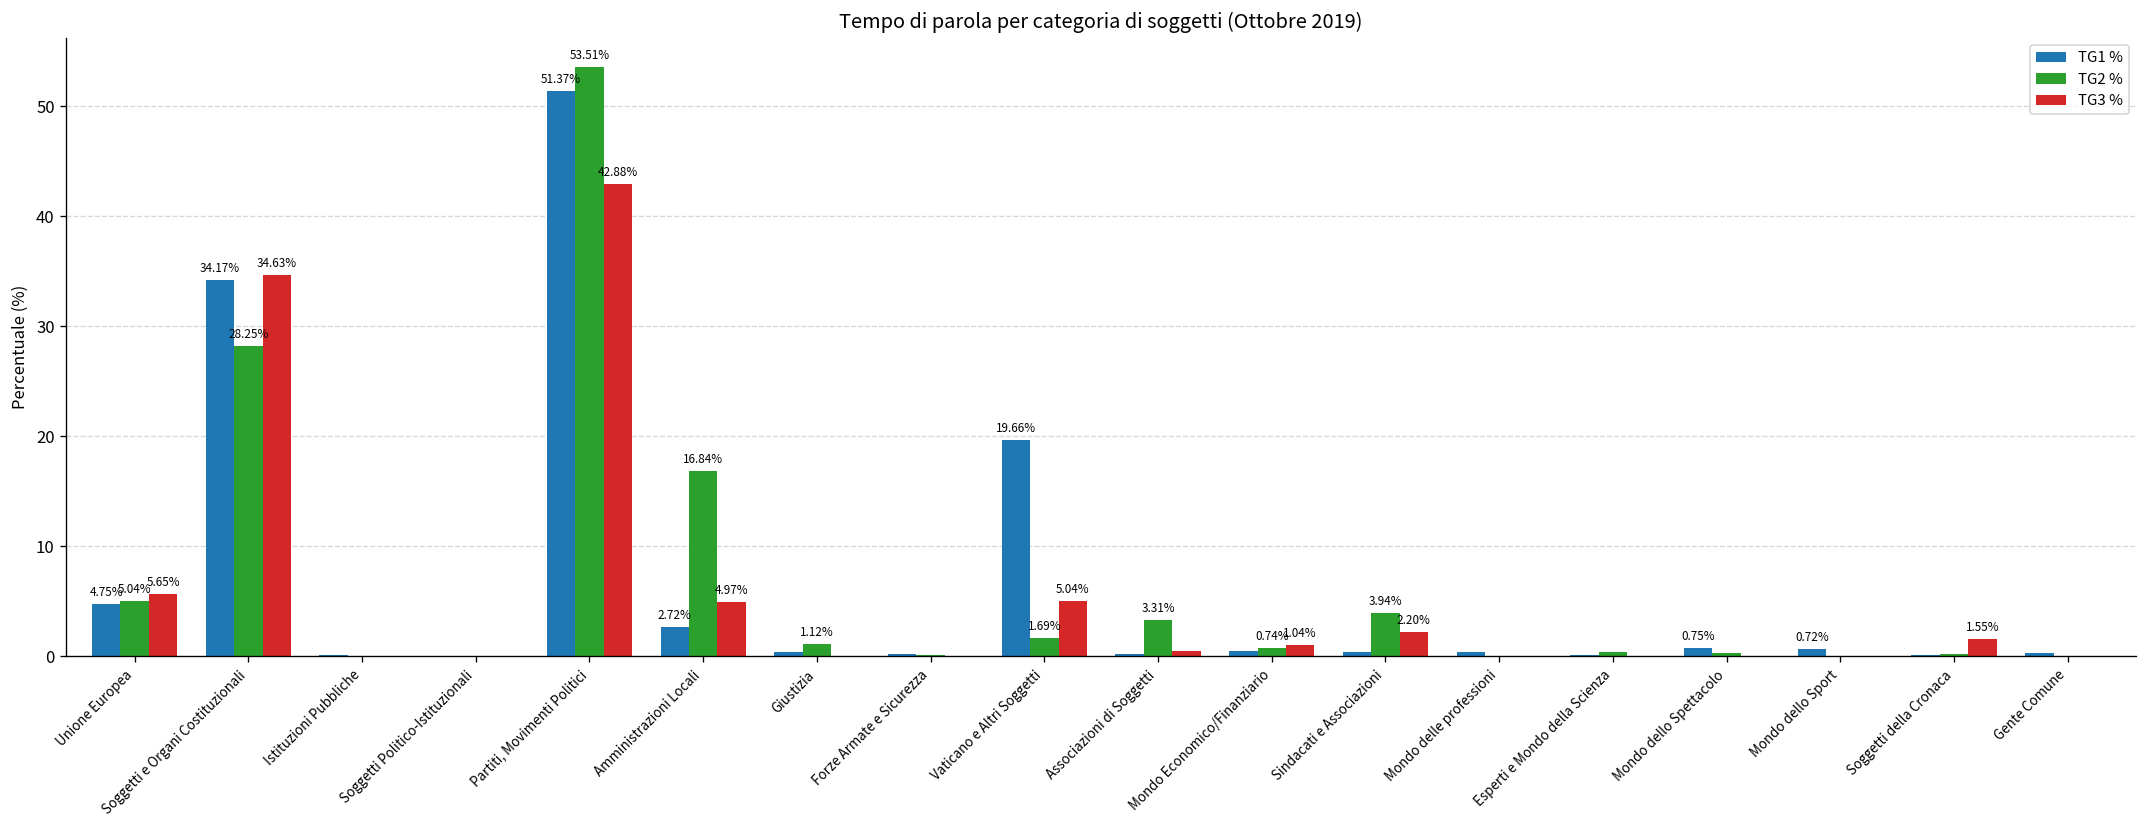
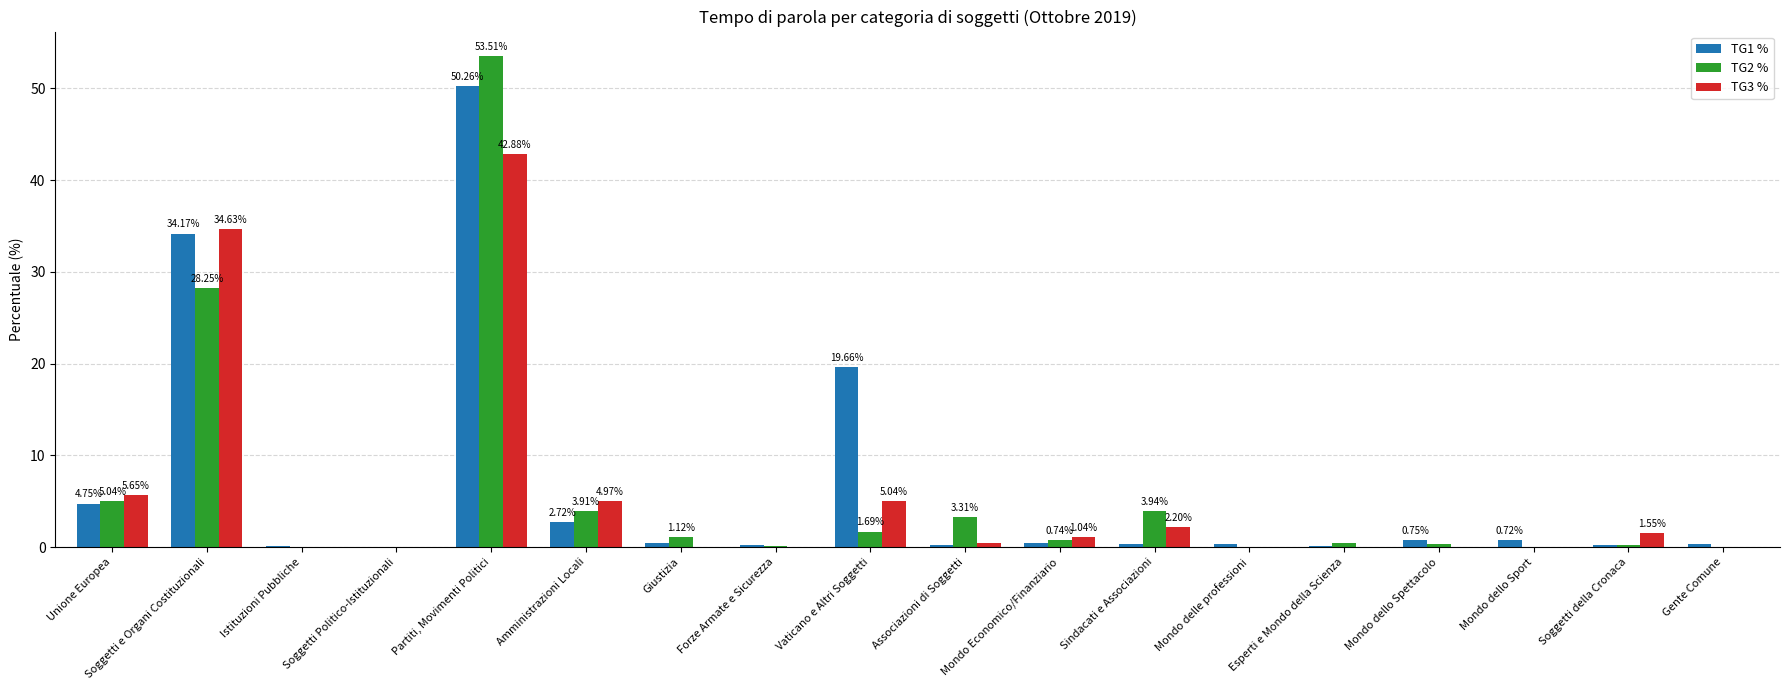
TG1 %, Partiti, Movimenti Politici: 51.37% -> 50.26%
TG2 %, Amministrazioni Locali: 16.84% -> 3.91%
